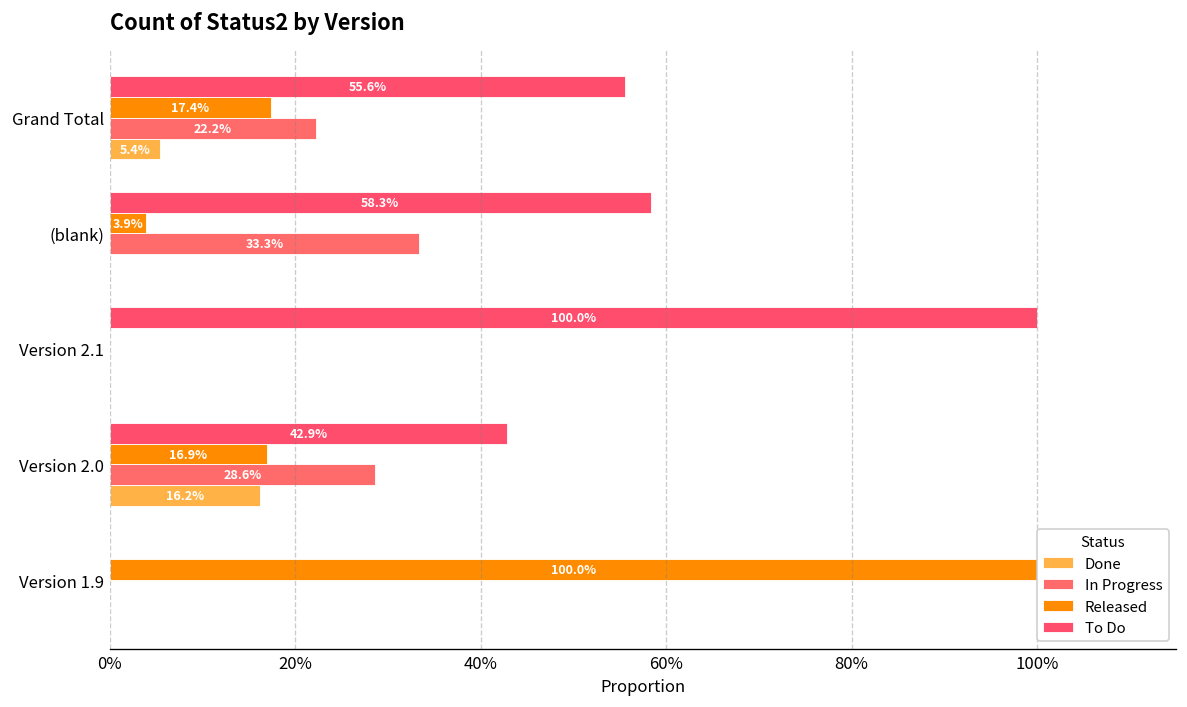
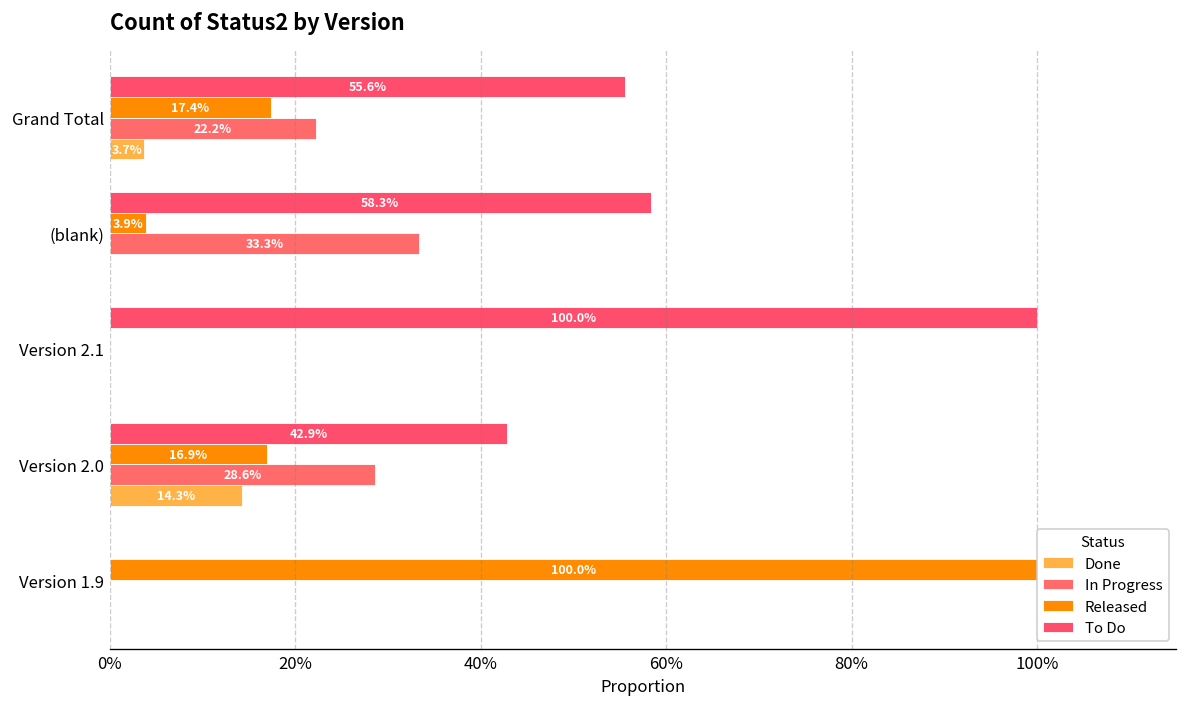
Done, Grand Total: 5.4% -> 3.7%
Done, Version 2.0: 16.2% -> 14.3%
